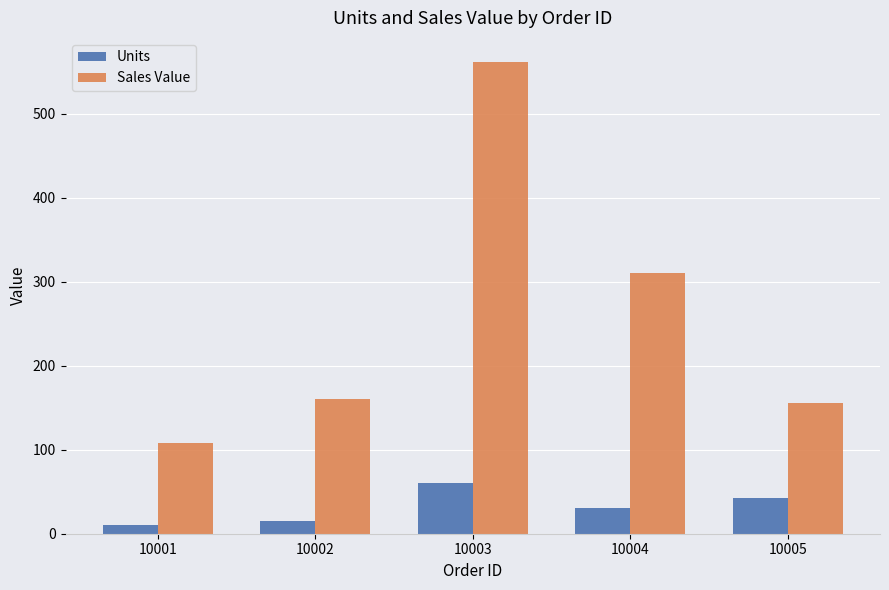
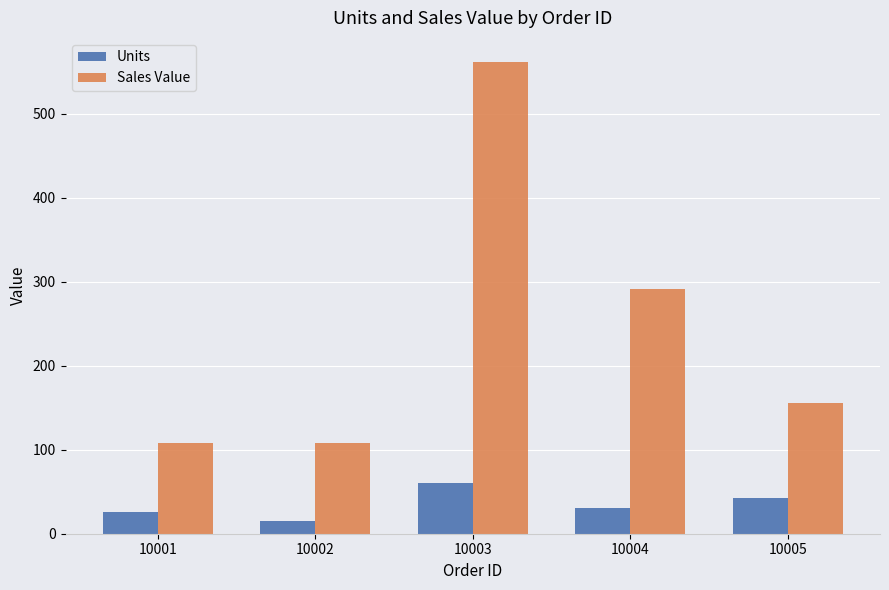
Units, 10001: 10 -> 30
Sales Value, 10002: 160 -> 110
Sales Value, 10004: 310 -> 290
